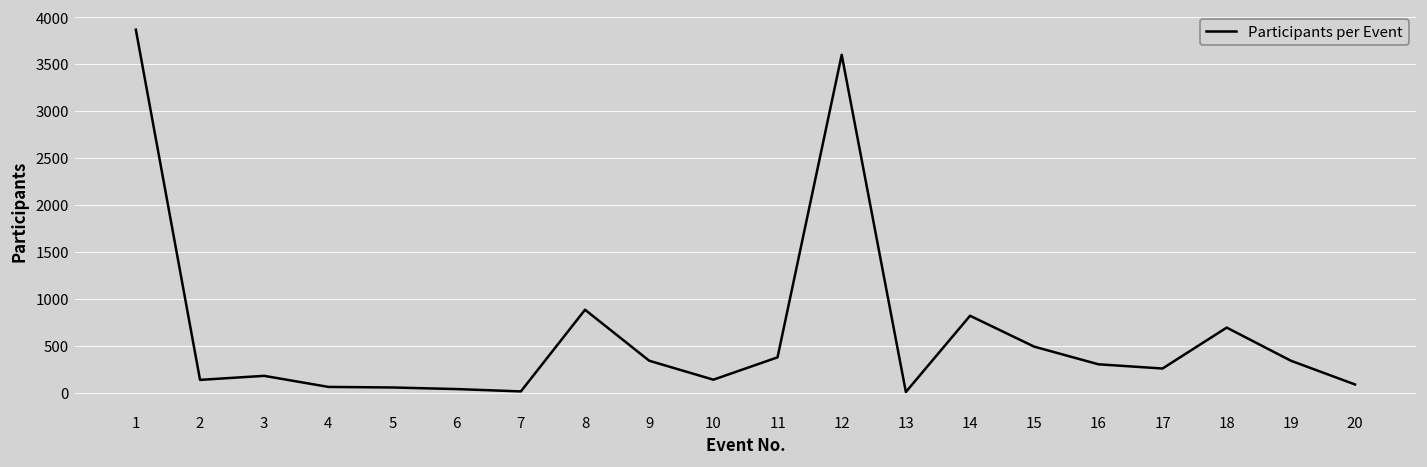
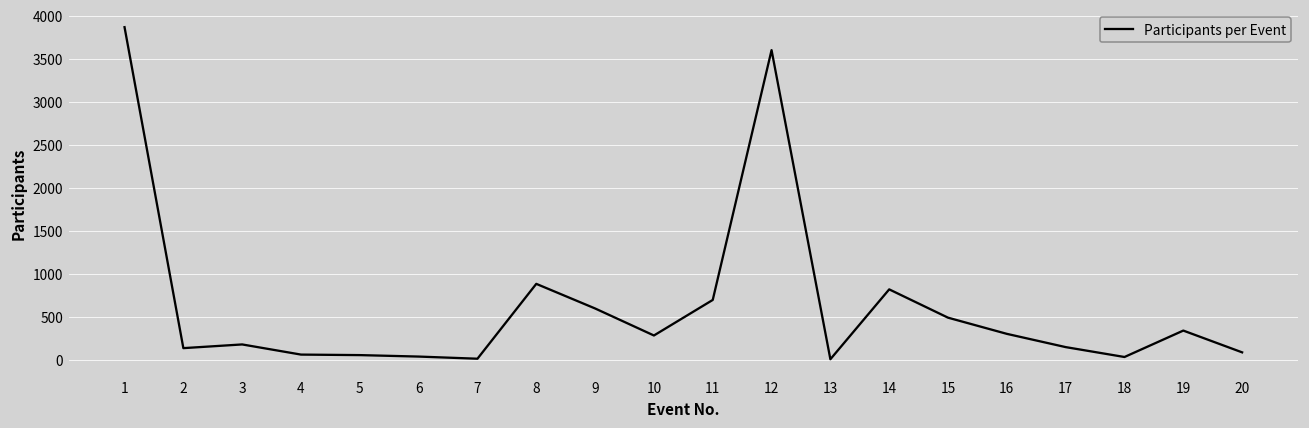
9: 300 -> 600
10: 100 -> 300
11: 400 -> 700
17: 300 -> 200
18: 700 -> 0
